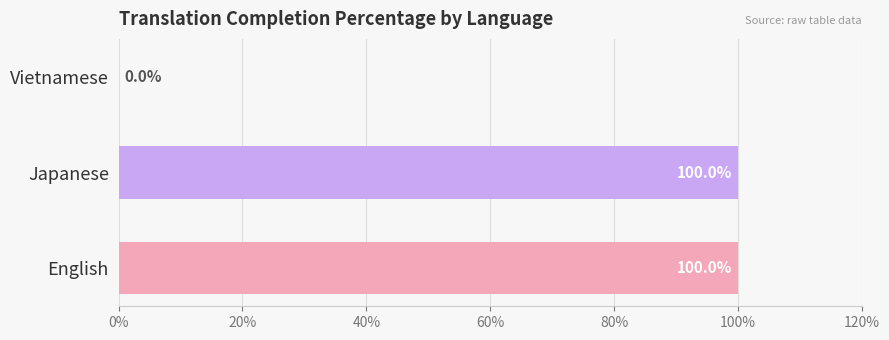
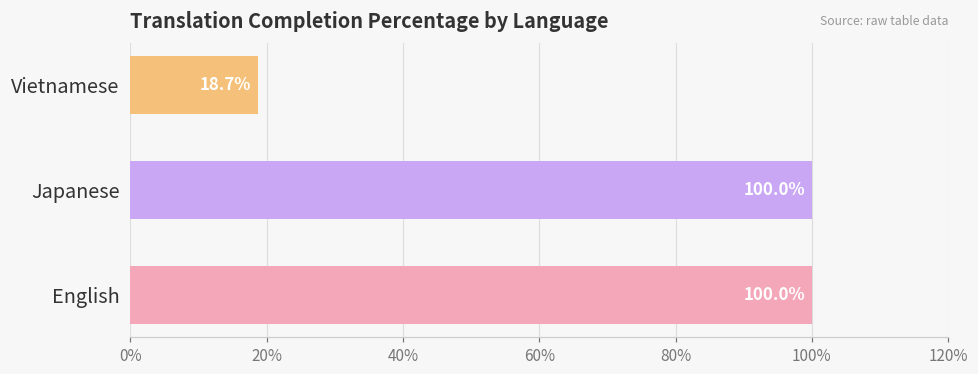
Vietnamese: 0.0% -> 18.7%
